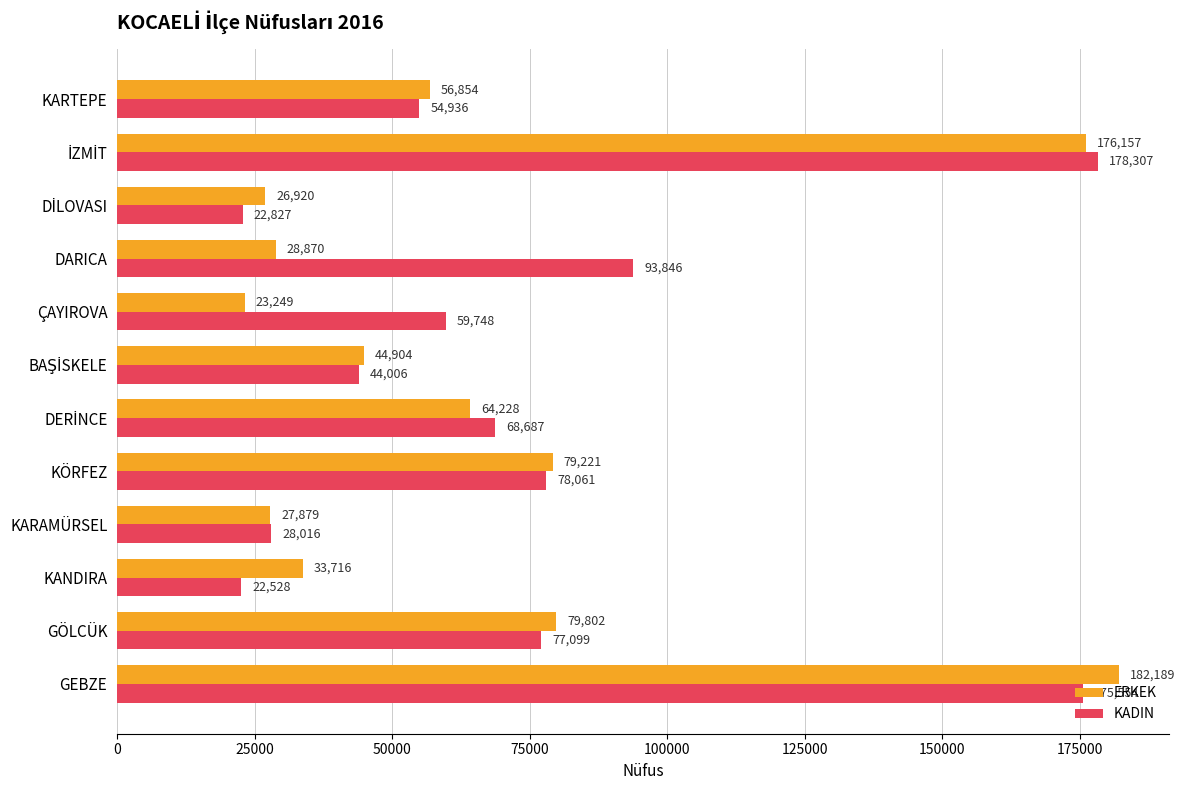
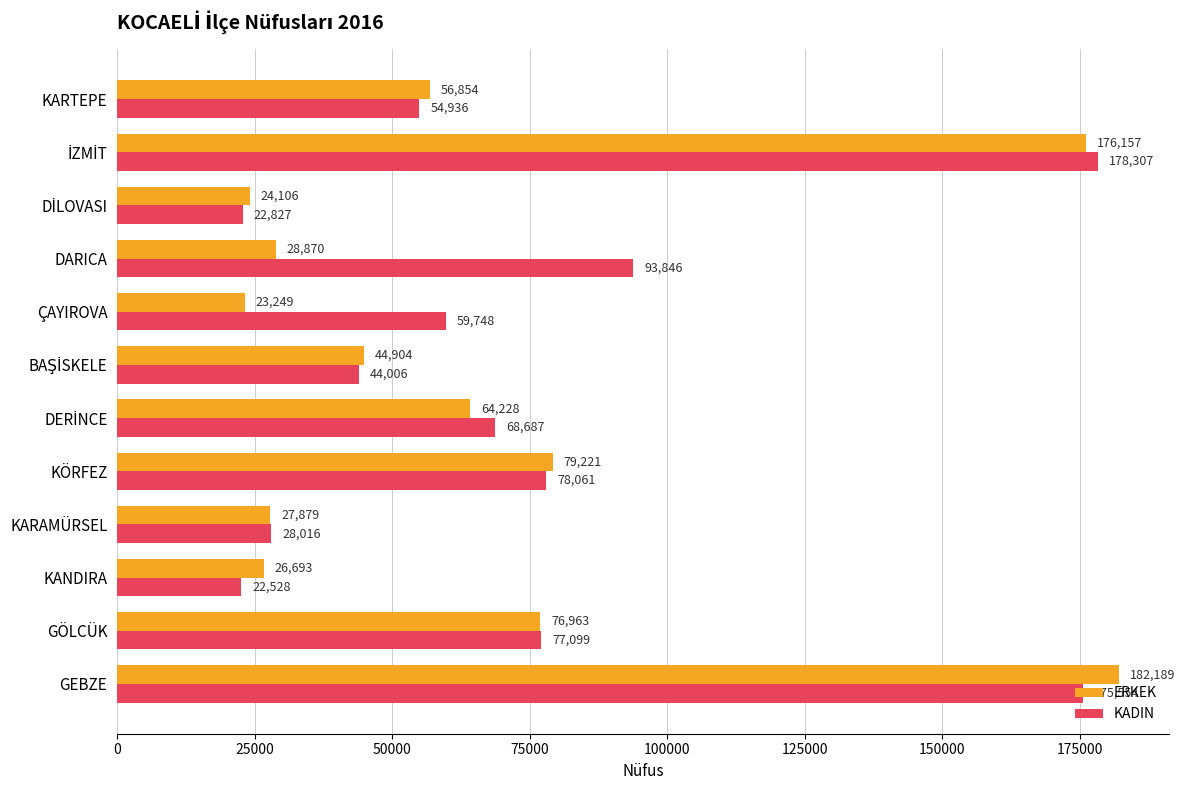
ERKEK, DİLOVASI: 26,920 -> 24,106
ERKEK, KANDIRA: 33,716 -> 26,693
ERKEK, GÖLCÜK: 79,802 -> 76,963
